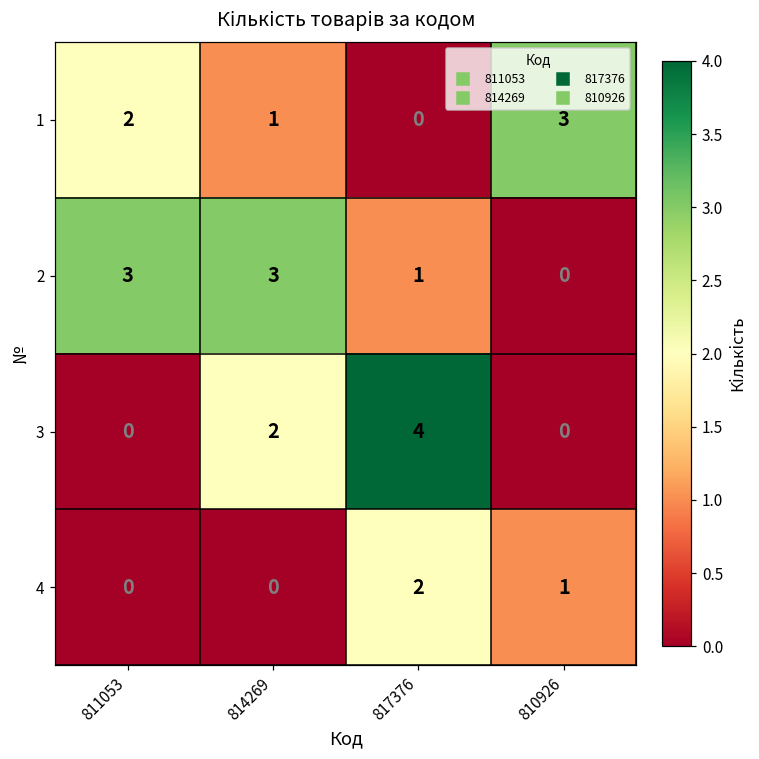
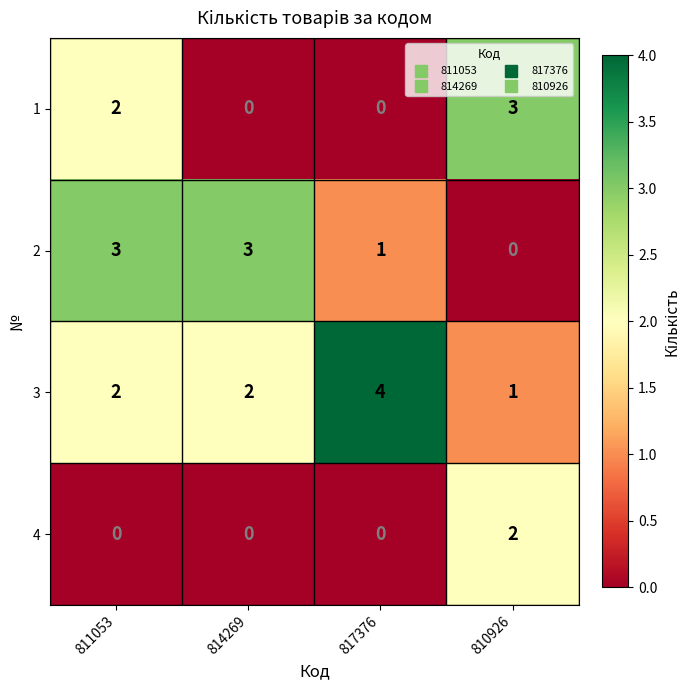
1, 814269: 1 -> 0
3, 811053: 0 -> 2
3, 810926: 0 -> 1
4, 817376: 2 -> 0
4, 810926: 1 -> 2
